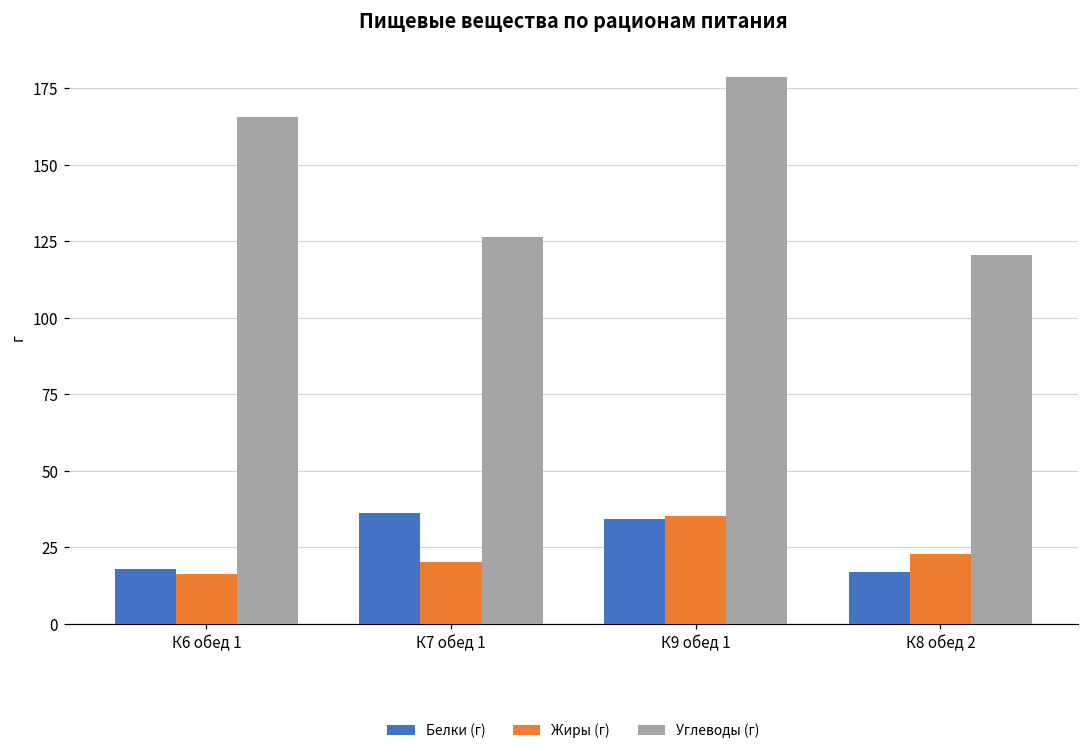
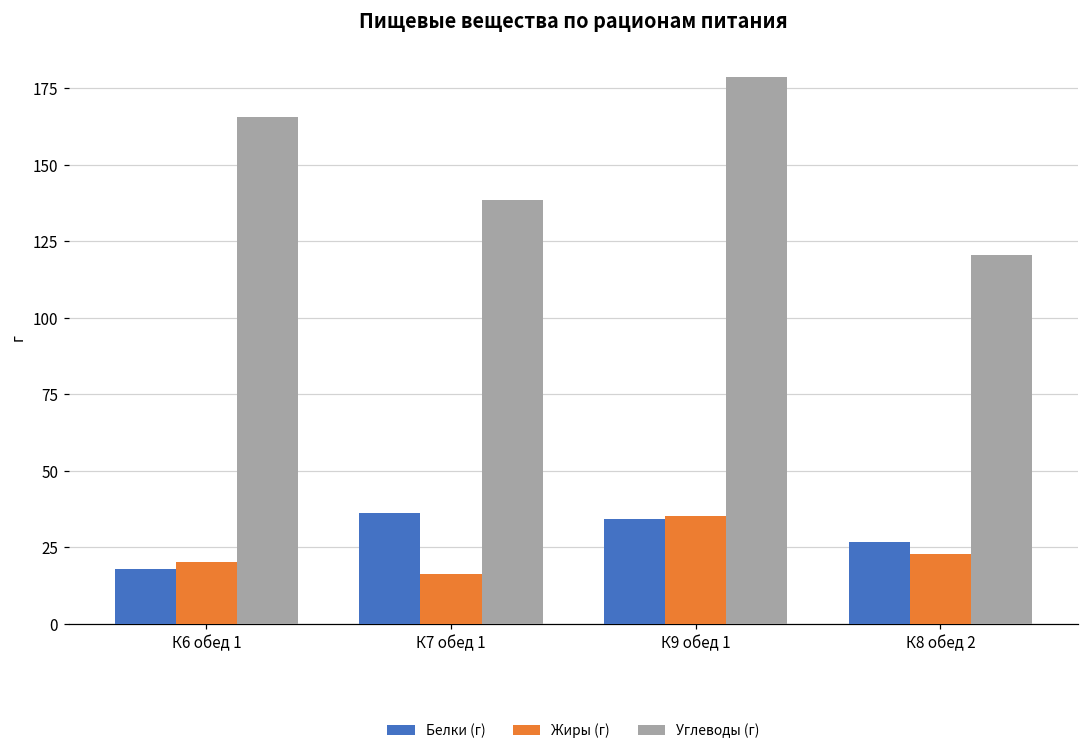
Жиры (г), К6 обед 1: 16 -> 20
Жиры (г), К7 обед 1: 20 -> 16
Углеводы (г), К7 обед 1: 126 -> 139
Белки (г), К8 обед 2: 17 -> 27
